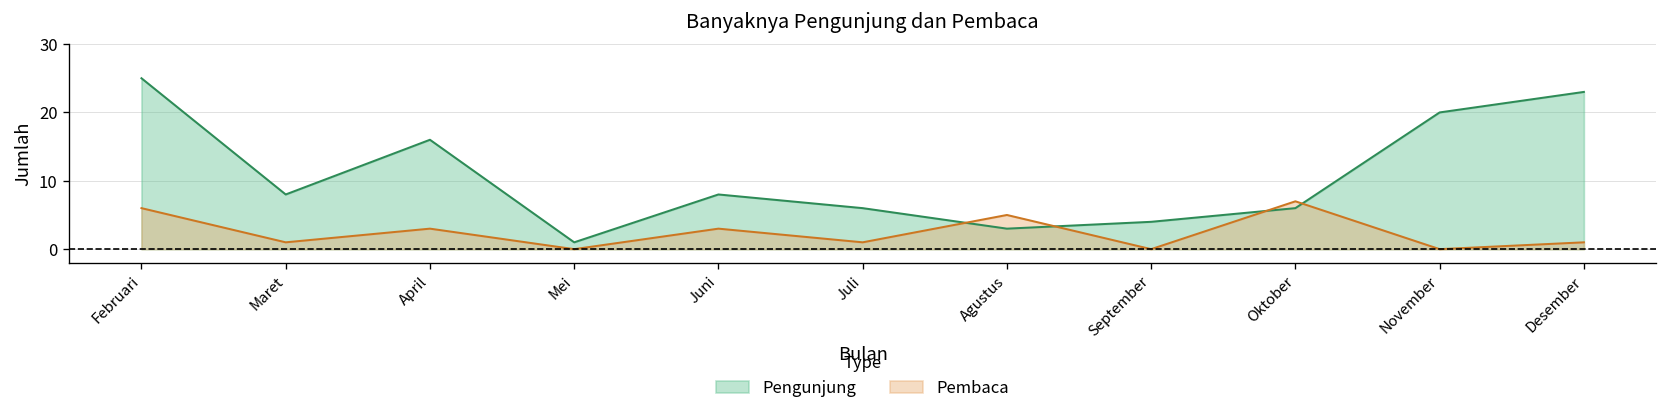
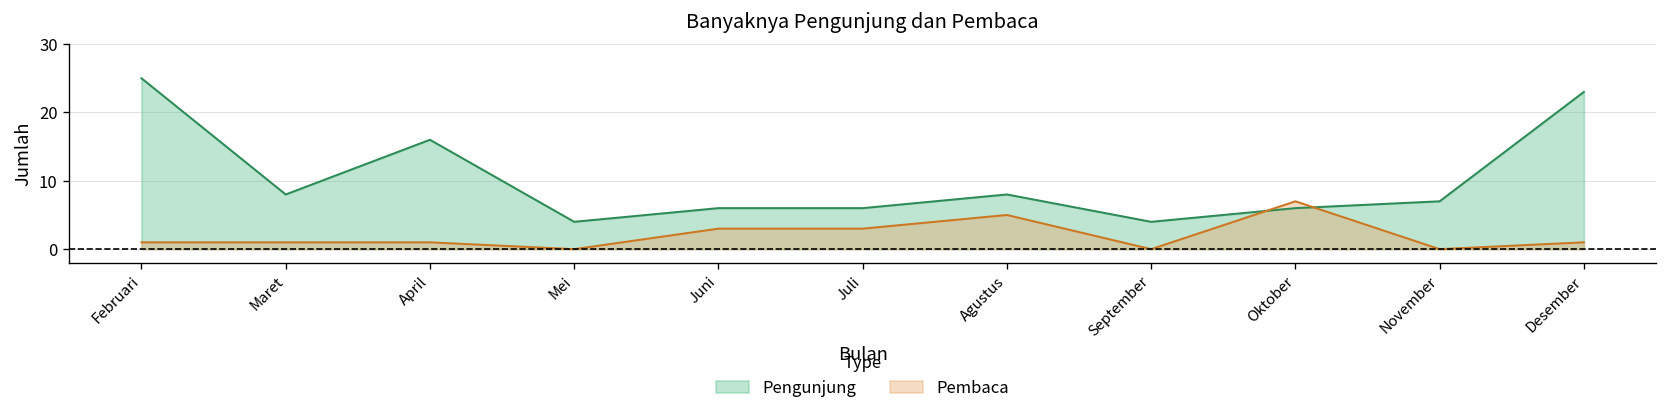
Pembaca, Februari: 6 -> 1
Pembaca, April: 3 -> 1
Pengunjung, Mei: 1 -> 4
Pengunjung, Juni: 8 -> 6
Pembaca, Juli: 1 -> 3
Pengunjung, Agustus: 3 -> 8
Pengunjung, November: 20 -> 7
